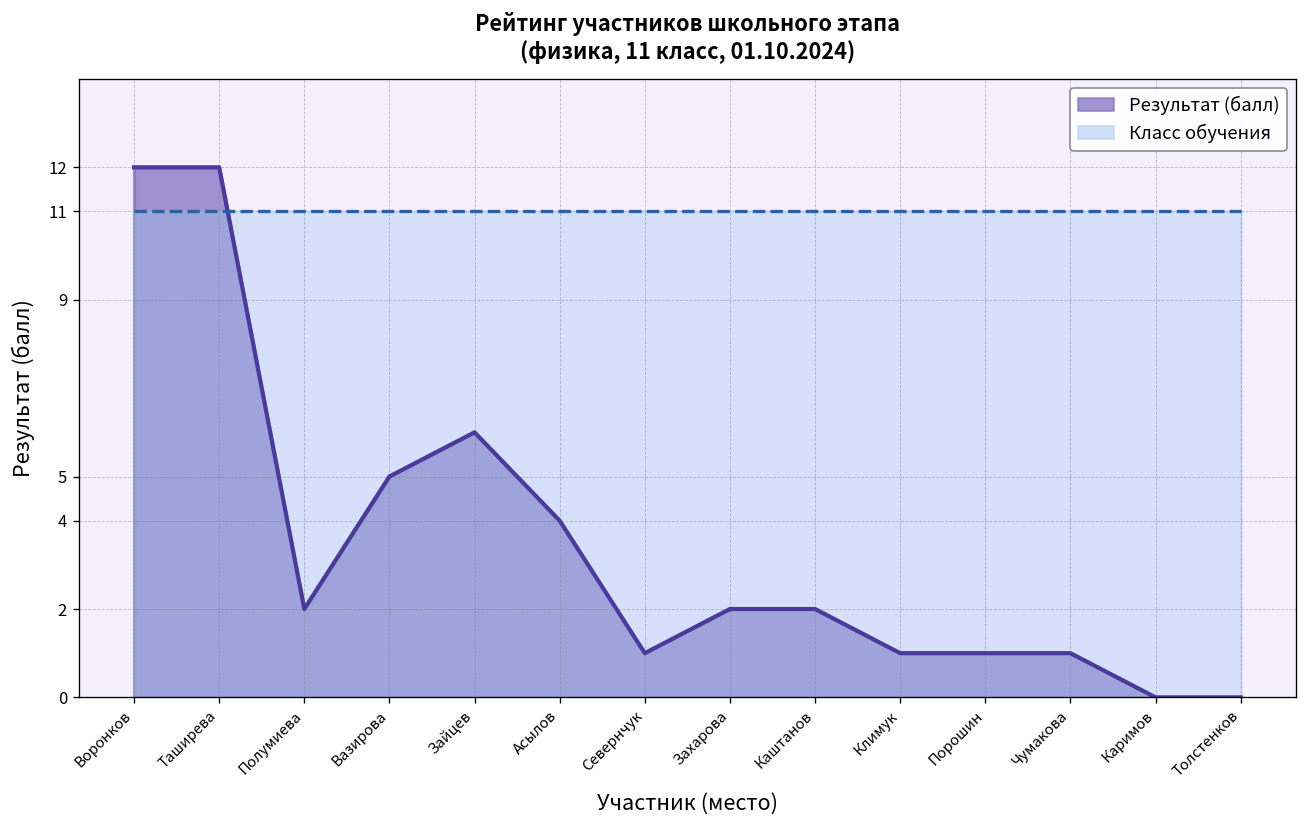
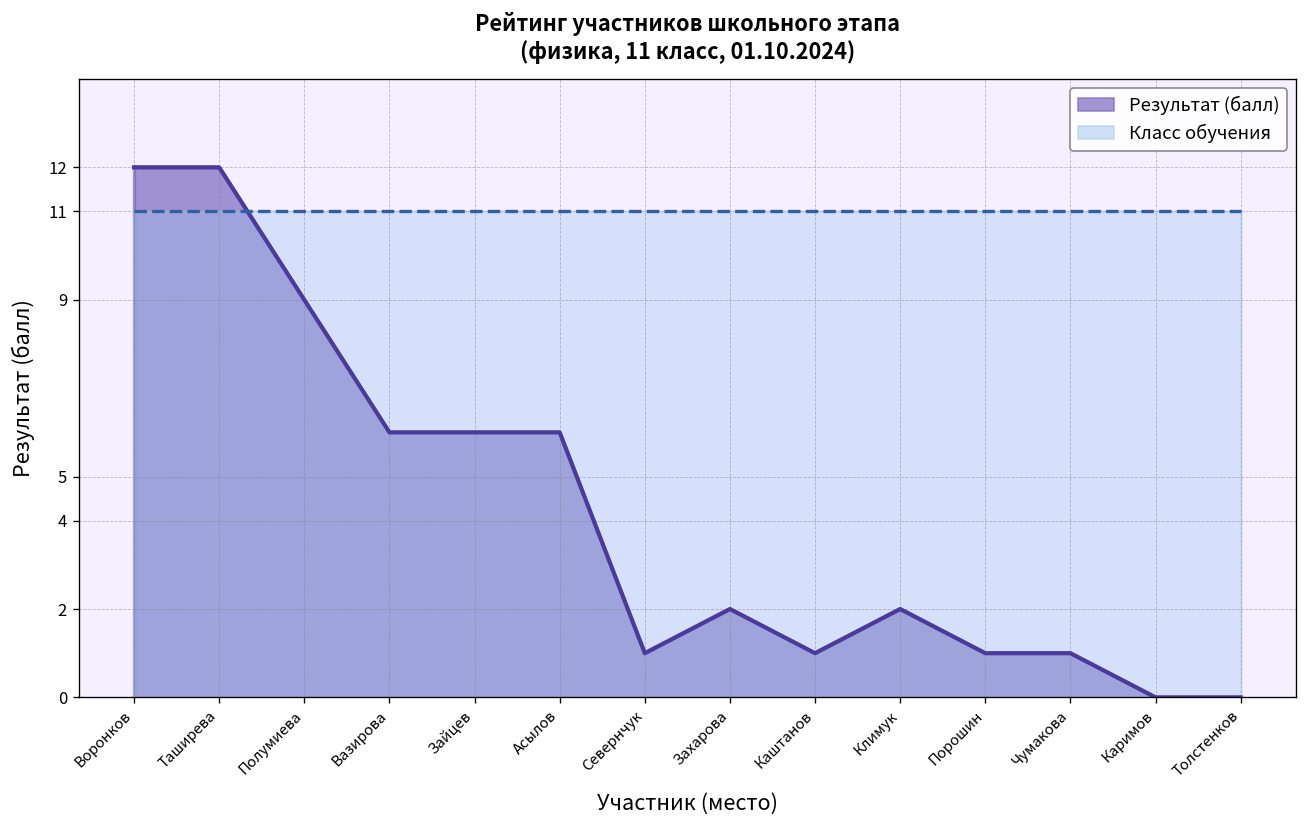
Результат (балл), Полумиева: 2 -> 9
Результат (балл), Вазирова: 5 -> 6
Результат (балл), Асылов: 4 -> 6
Результат (балл), Каштанов: 2 -> 1
Результат (балл), Климук: 1 -> 2
